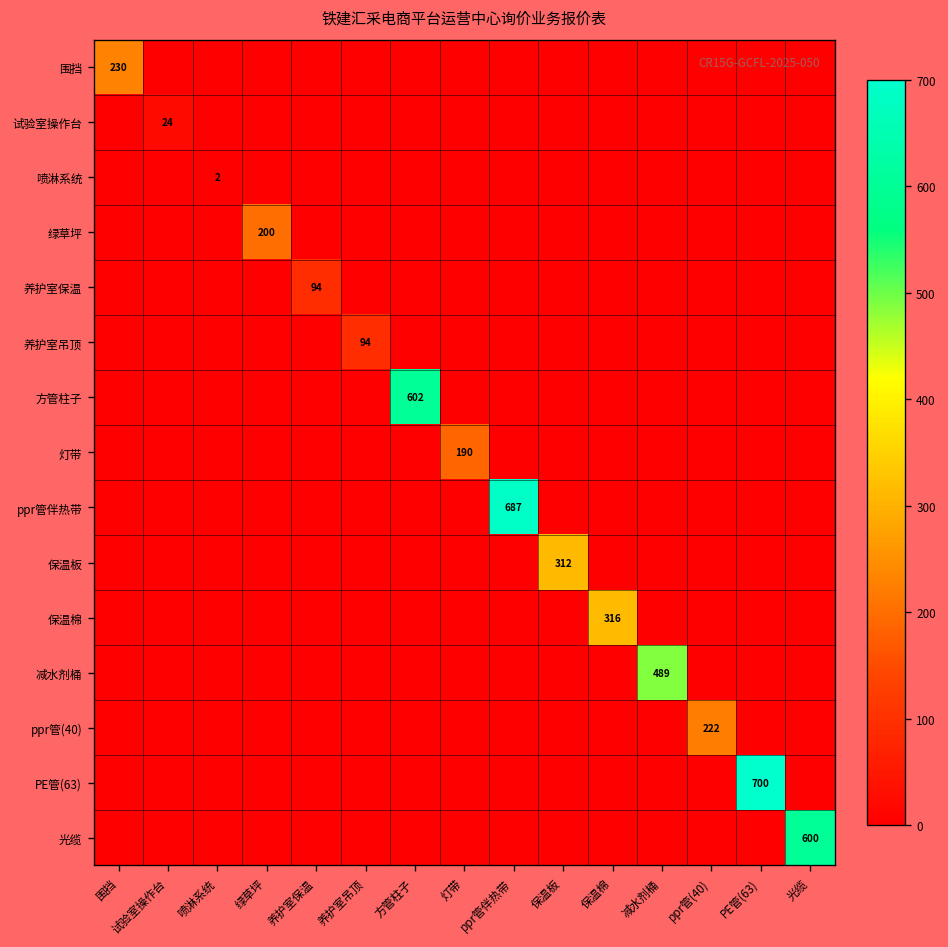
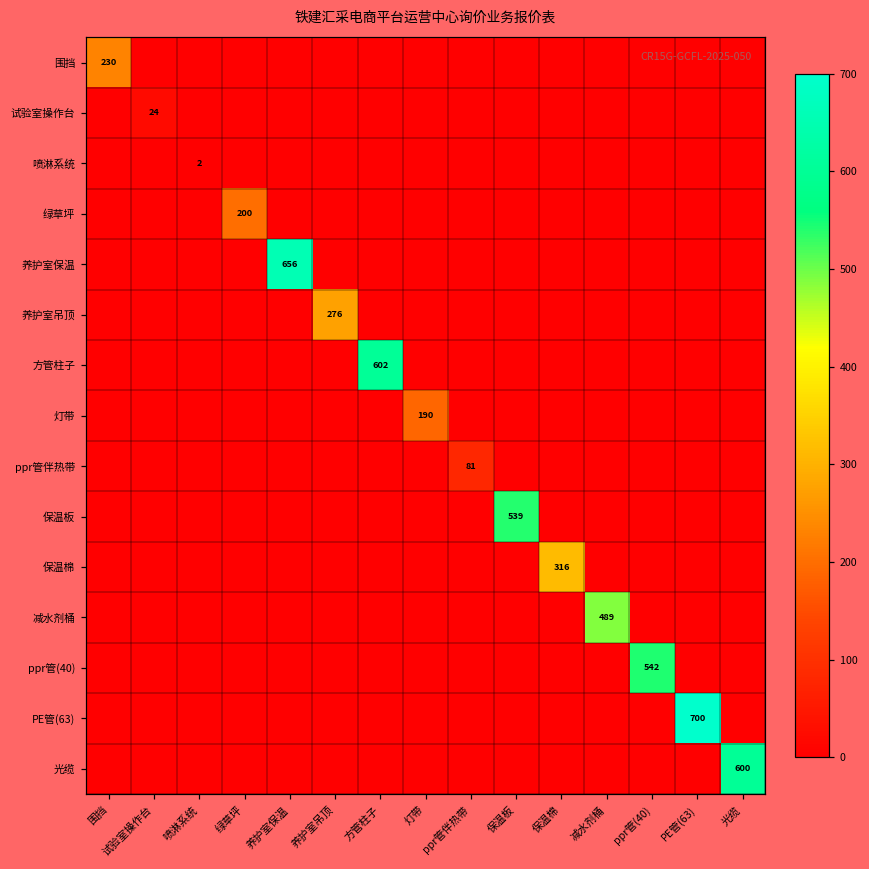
养护室保温, 养护室保温: 94 -> 656
养护室吊顶, 养护室吊顶: 94 -> 276
ppr管伴热带, ppr管伴热带: 687 -> 81
保温板, 保温板: 312 -> 539
ppr管(40), ppr管(40): 222 -> 542
